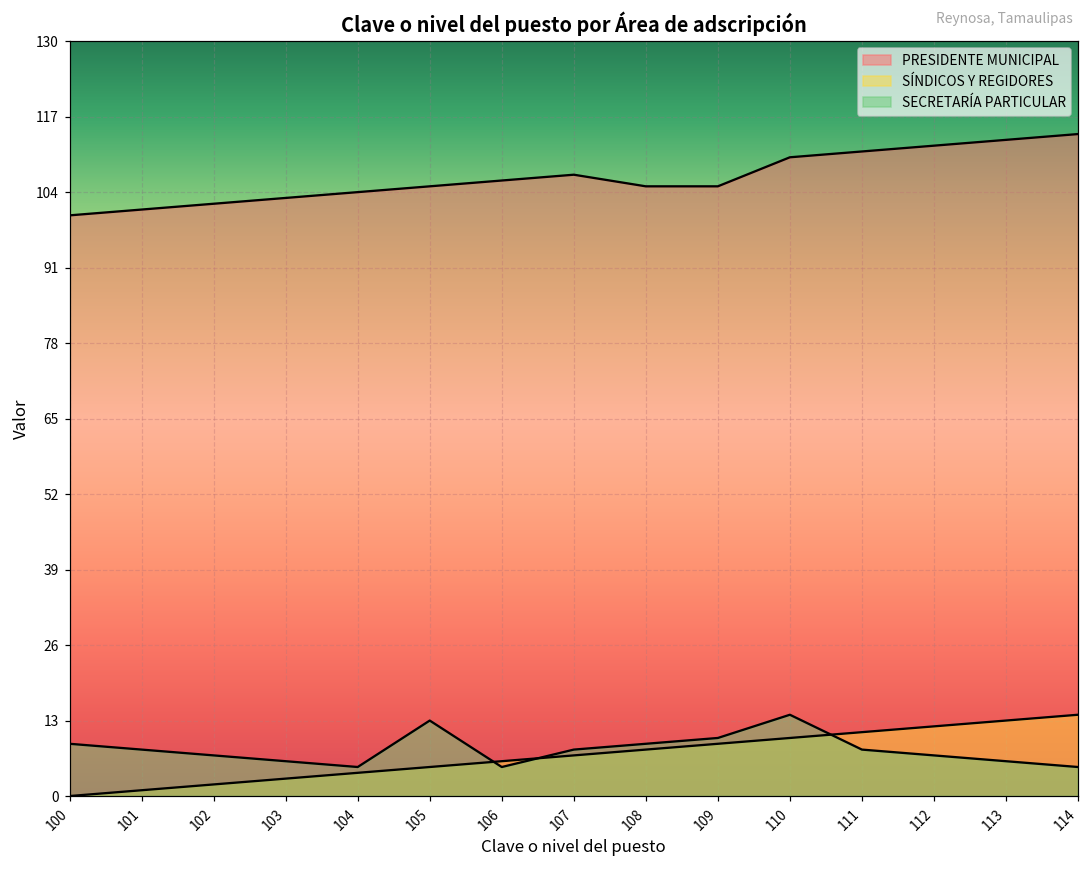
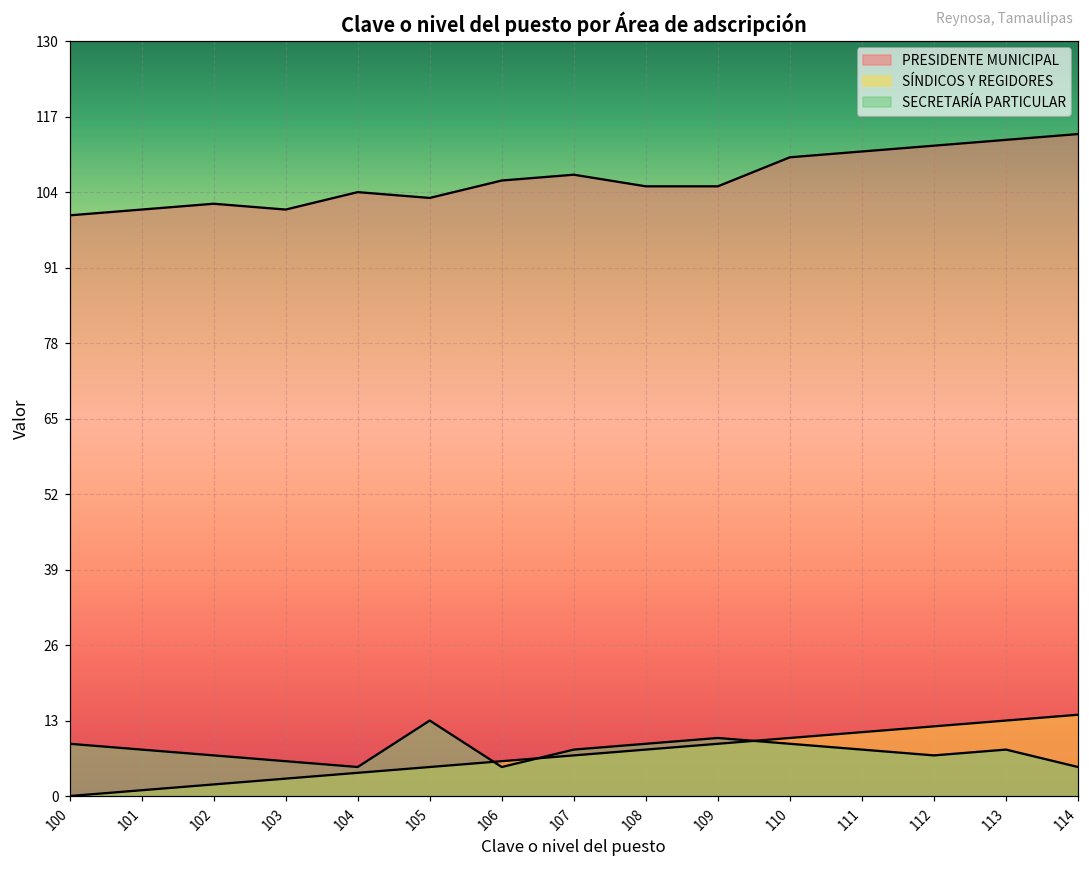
PRESIDENTE MUNICIPAL, 103: 103 -> 101
PRESIDENTE MUNICIPAL, 105: 105 -> 103
SECRETARÍA PARTICULAR, 110: 14 -> 9
SECRETARÍA PARTICULAR, 113: 6 -> 8
